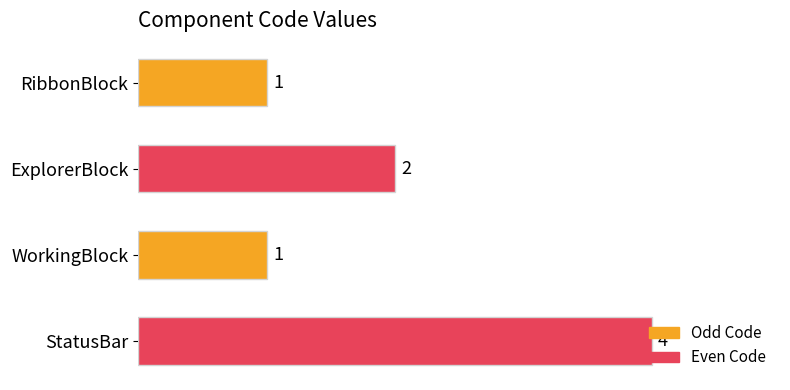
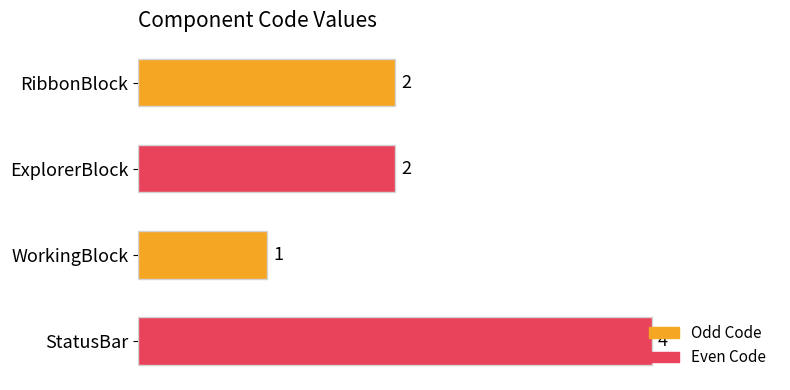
RibbonBlock: 1 -> 2
